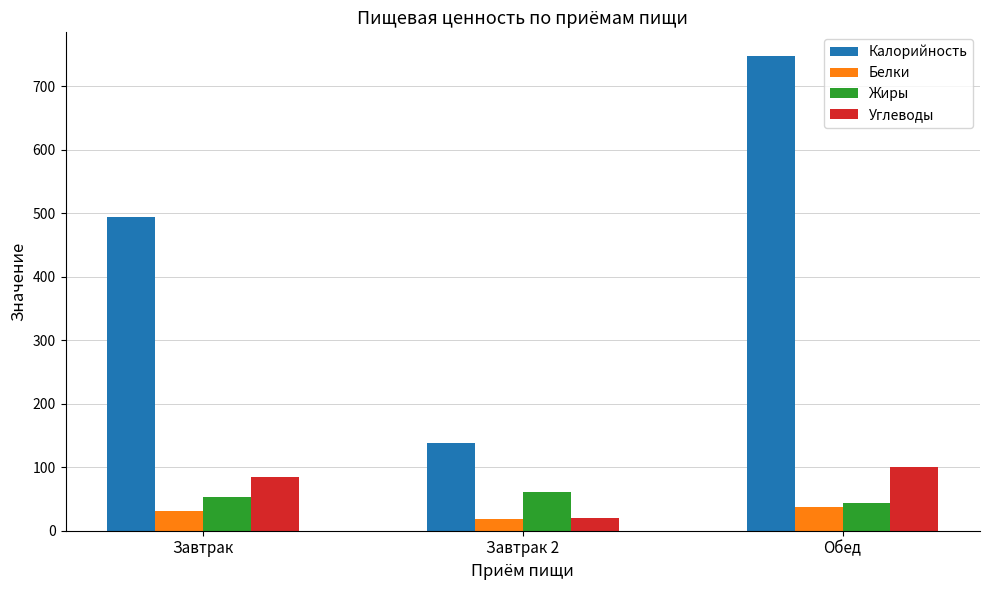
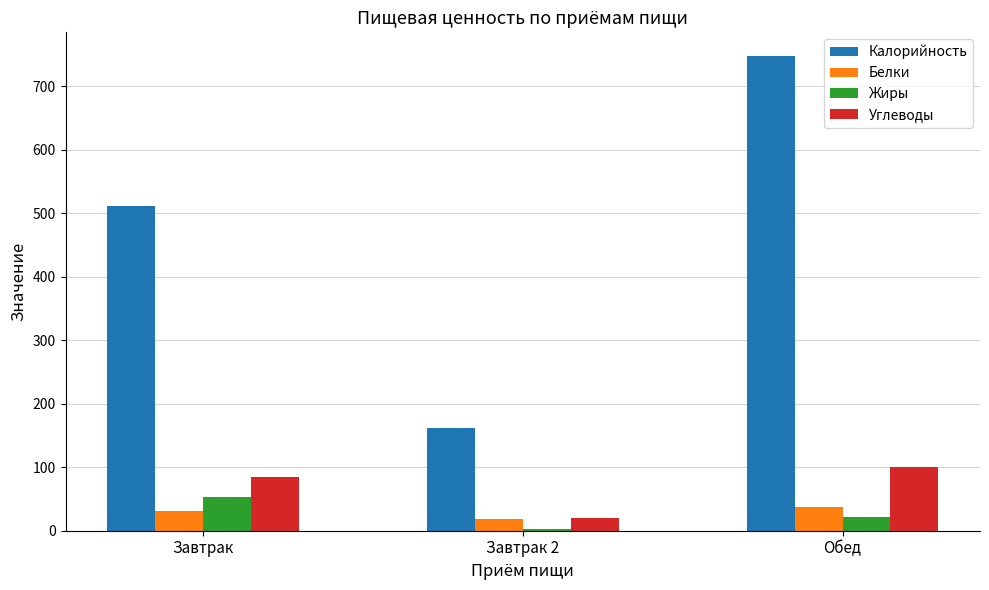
Калорийность, Завтрак: 490 -> 510
Калорийность, Завтрак 2: 140 -> 160
Жиры, Завтрак 2: 60 -> 0
Жиры, Обед: 40 -> 20
